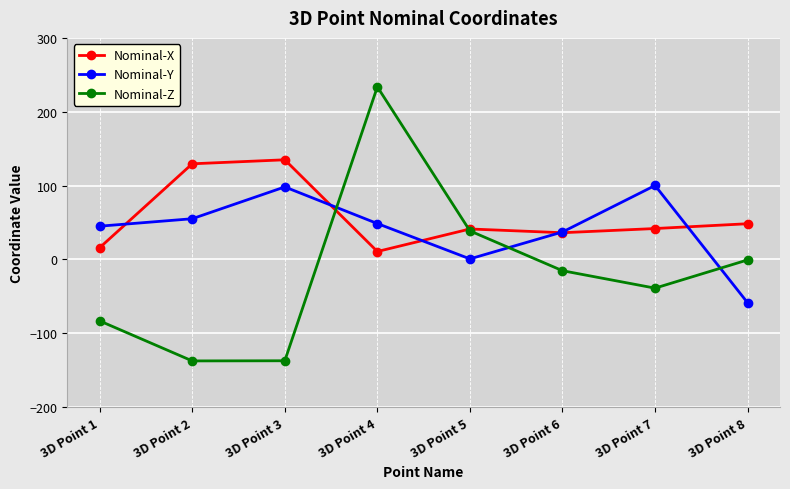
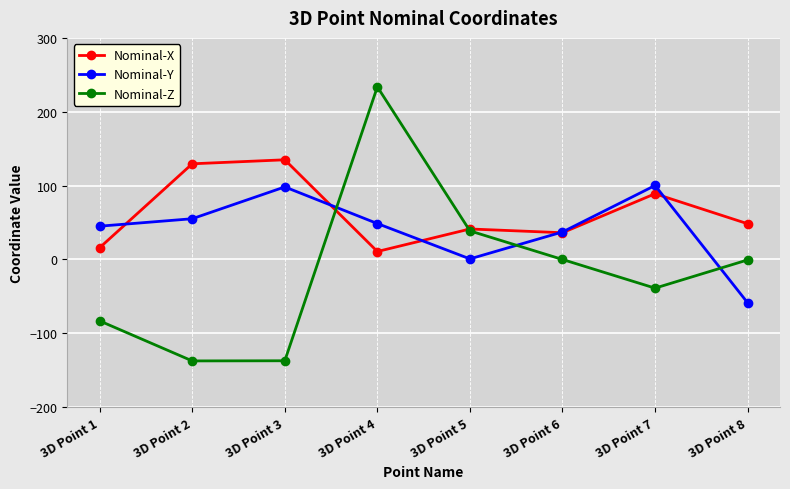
Nominal-Z, 3D Point 6: -20 -> 0
Nominal-X, 3D Point 7: 40 -> 90
